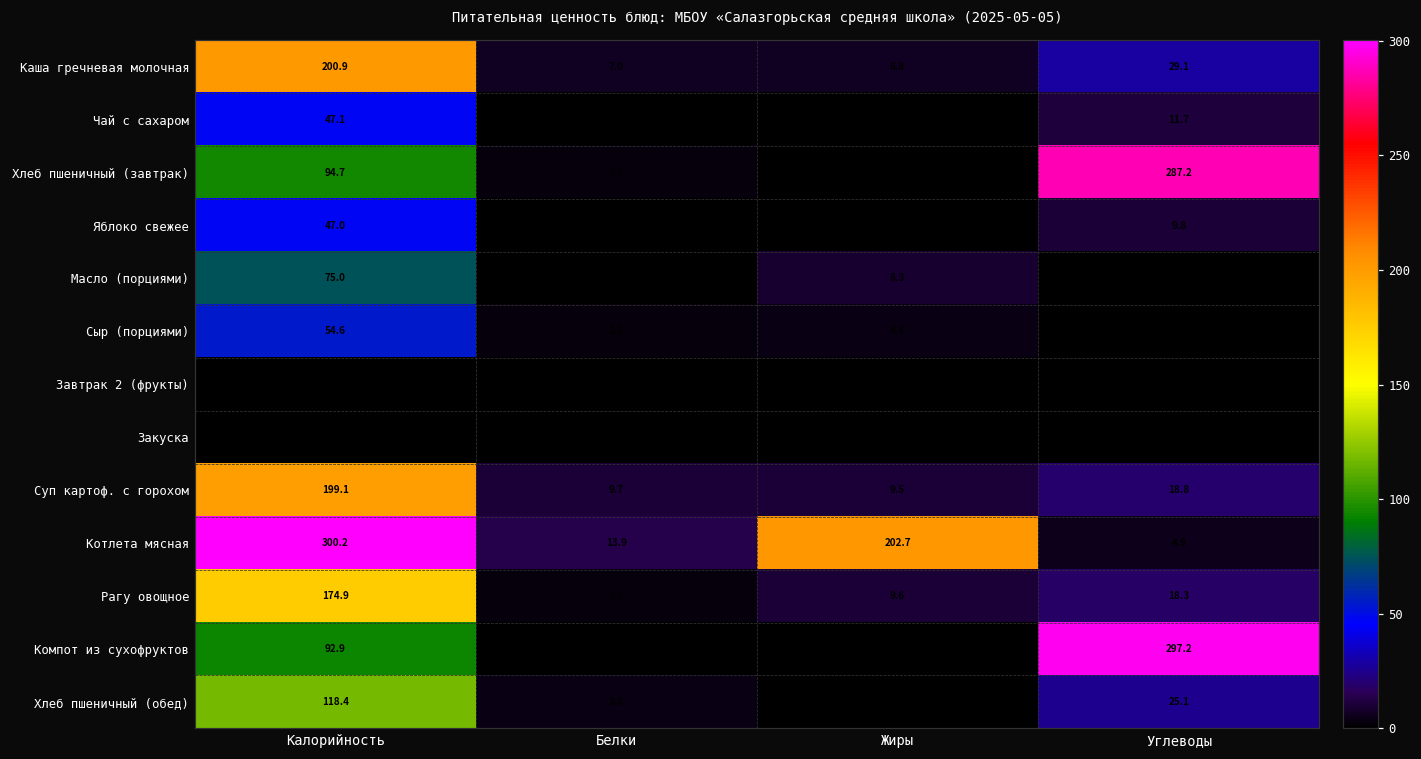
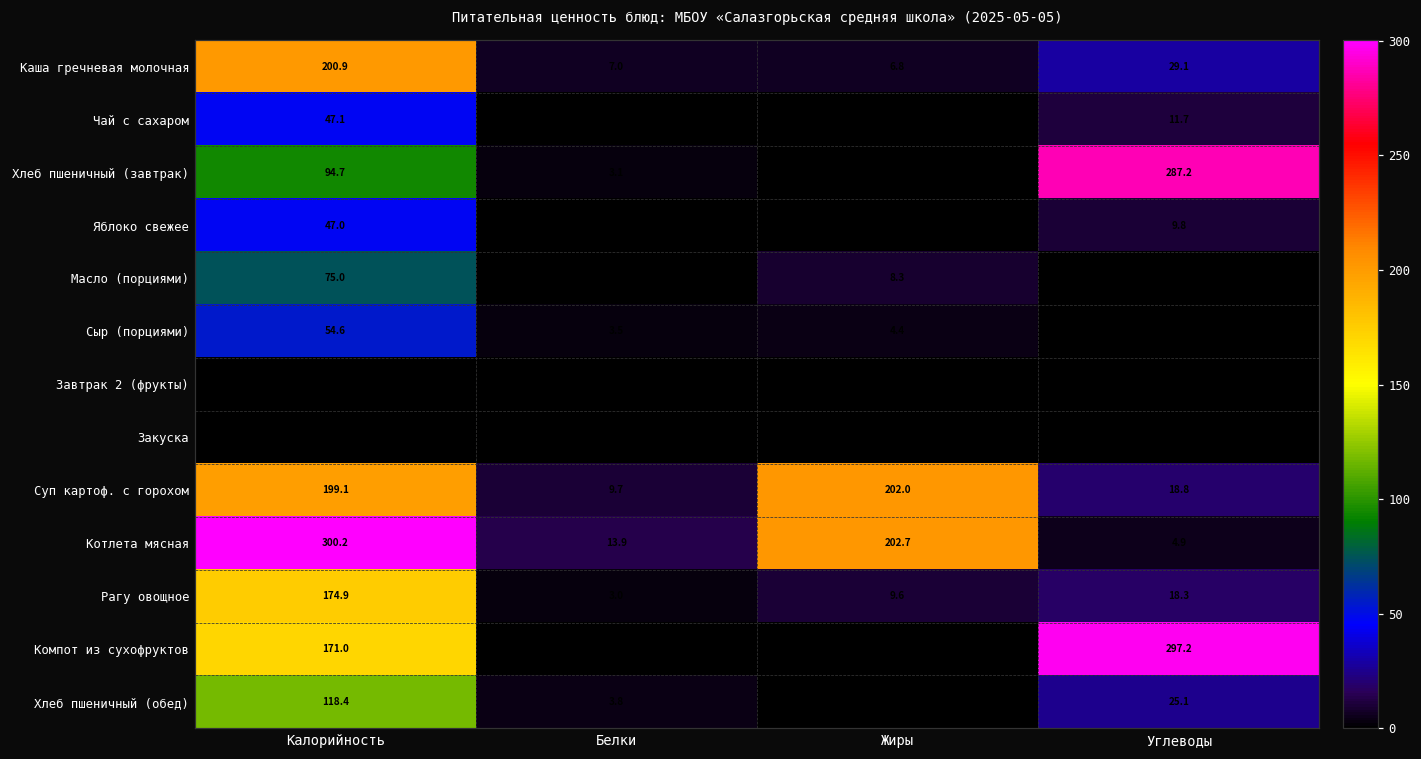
Суп картоф. с горохом, Жиры: 9.5 -> 202.0
Компот из сухофруктов, Калорийность: 92.9 -> 171.0
